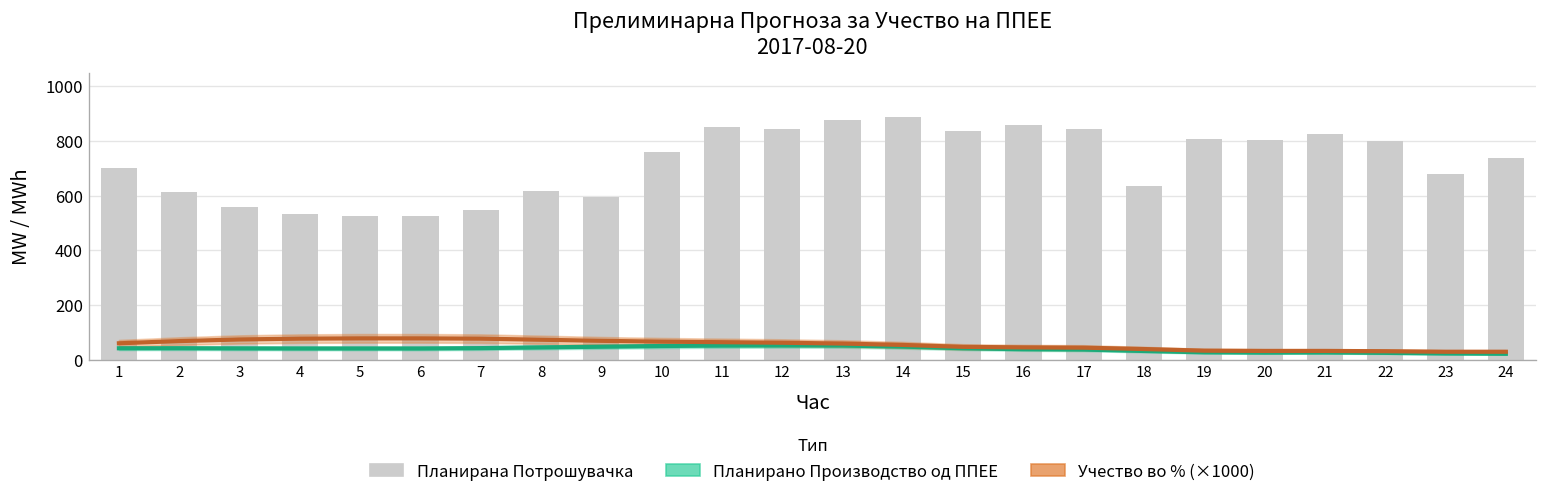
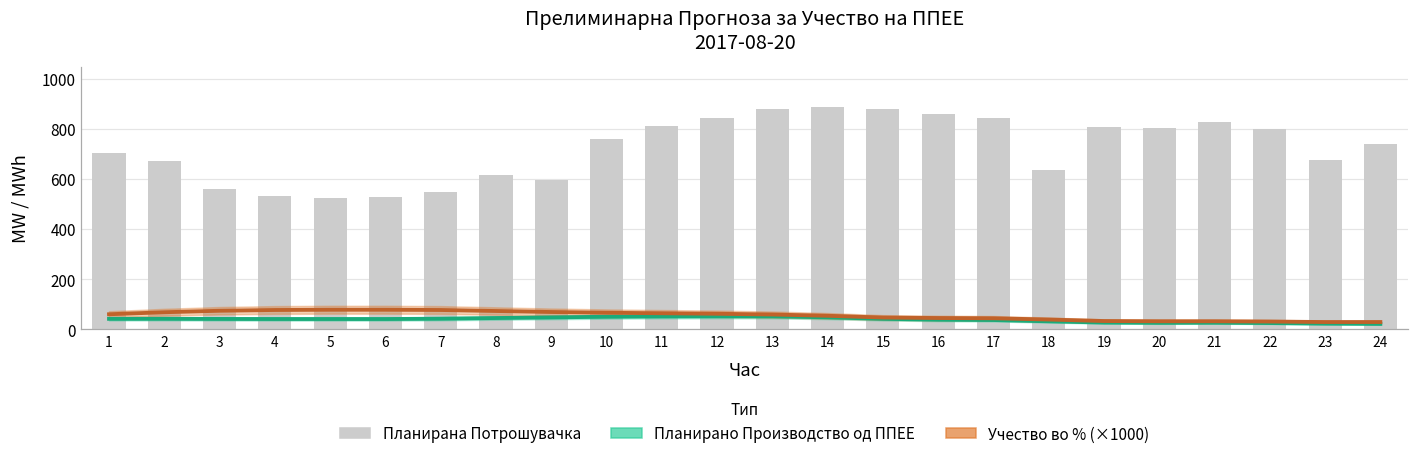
Планирана Потрошувачка, 2: 610 -> 670
Планирана Потрошувачка, 11: 850 -> 810
Планирана Потрошувачка, 15: 830 -> 880
